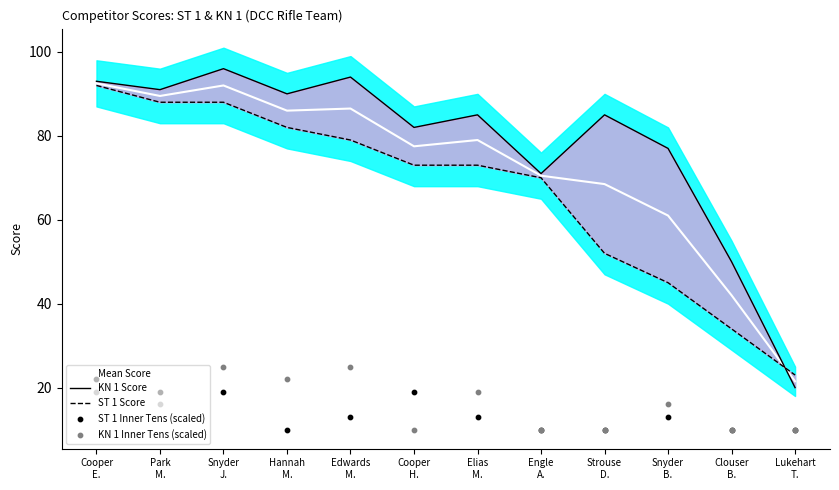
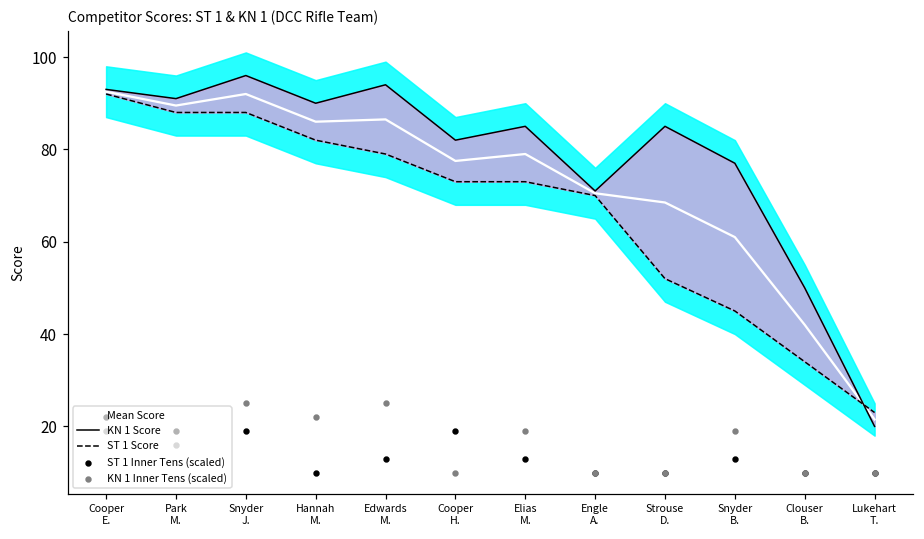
KN 1 Inner Tens (scaled), Snyder B.: 16 -> 19
